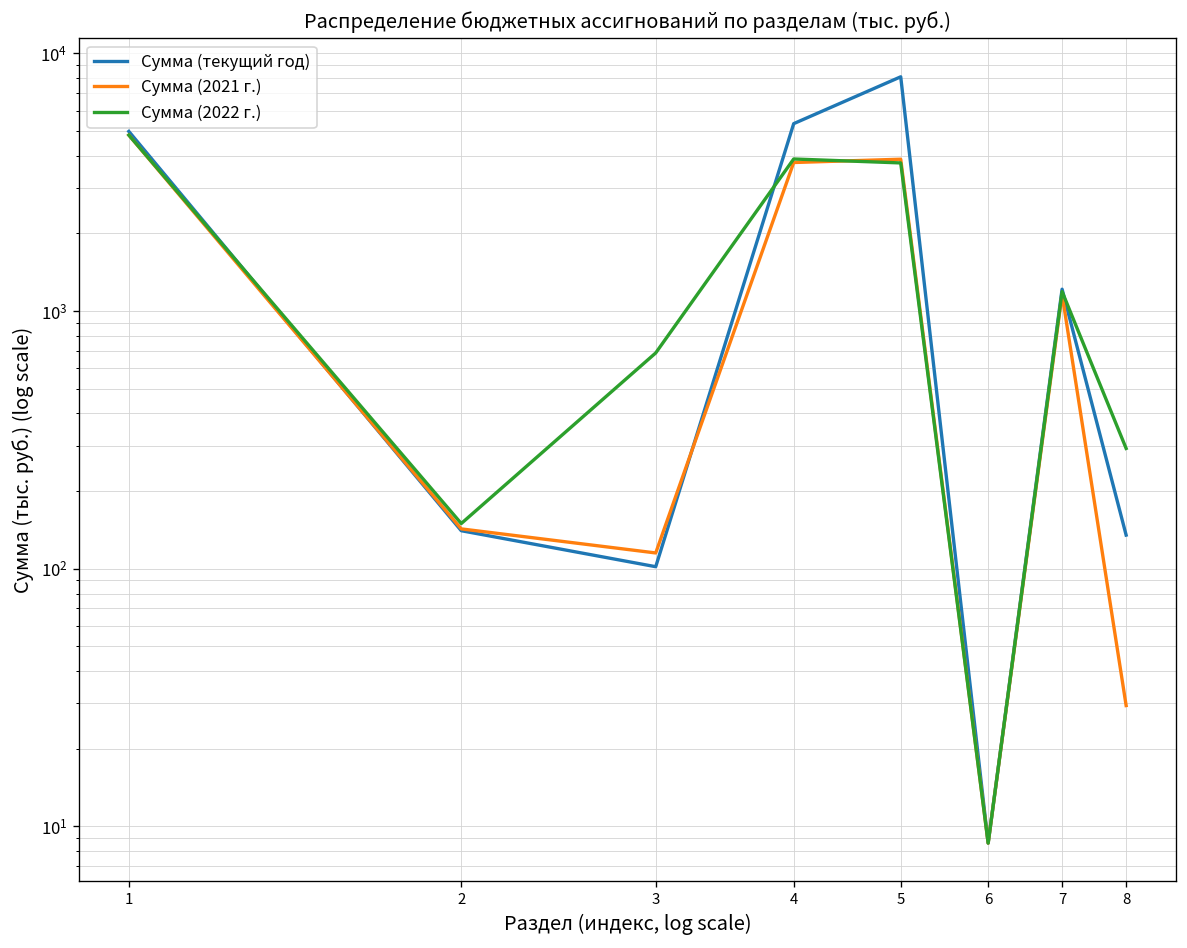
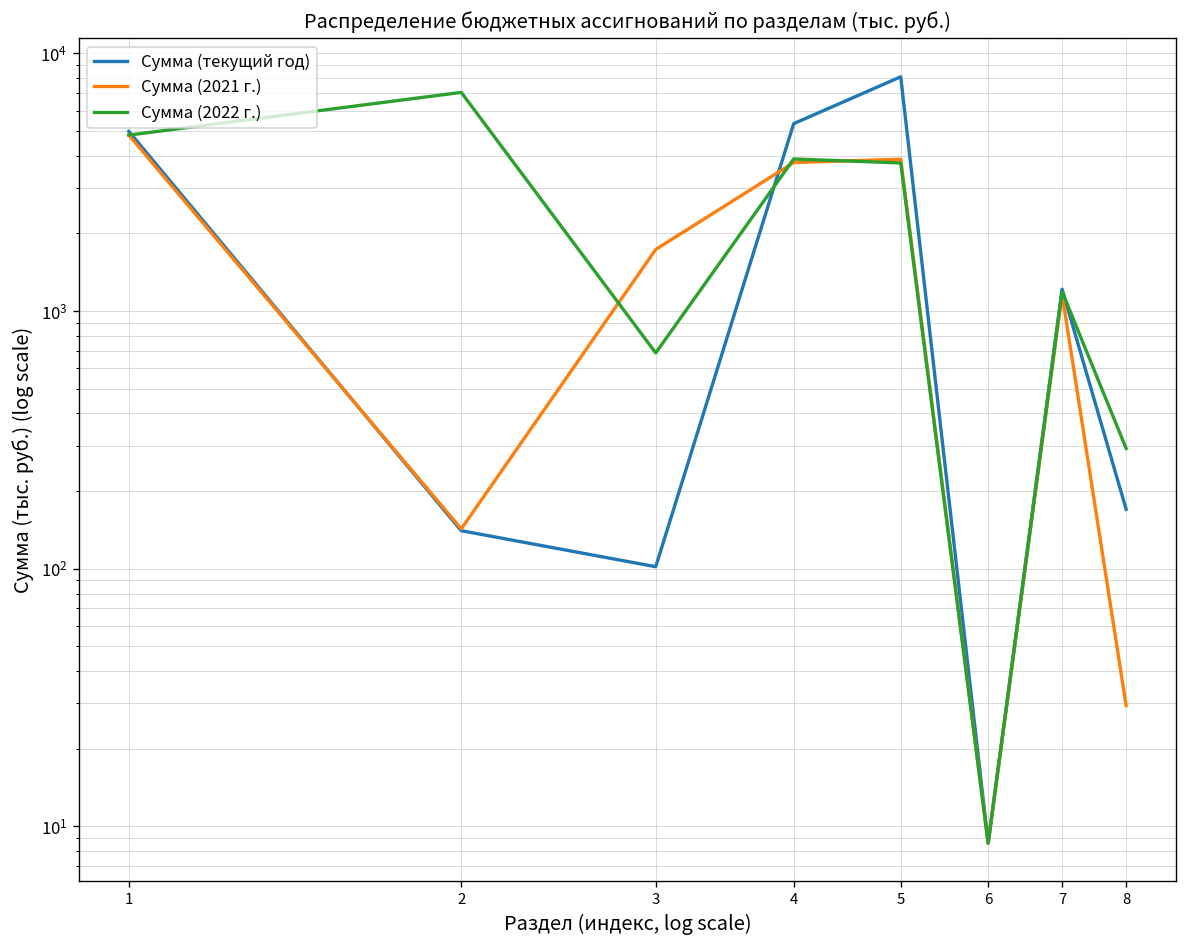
Сумма (2022 г.), 2: 150 -> 7100
Сумма (2021 г.), 3: 120 -> 1700
Сумма (текущий год), 8: 130 -> 170
